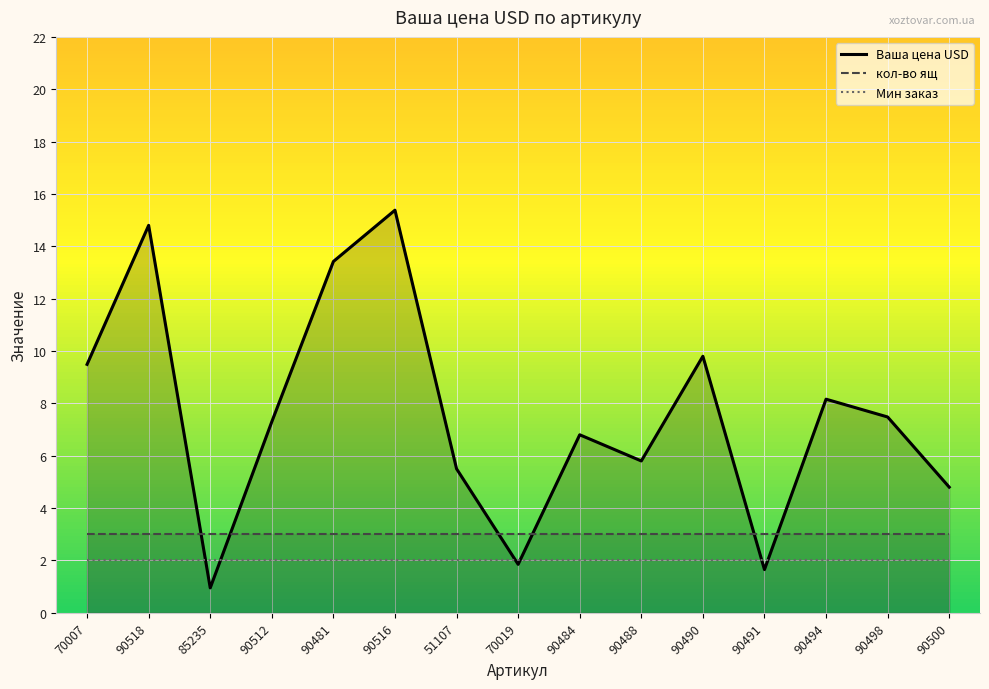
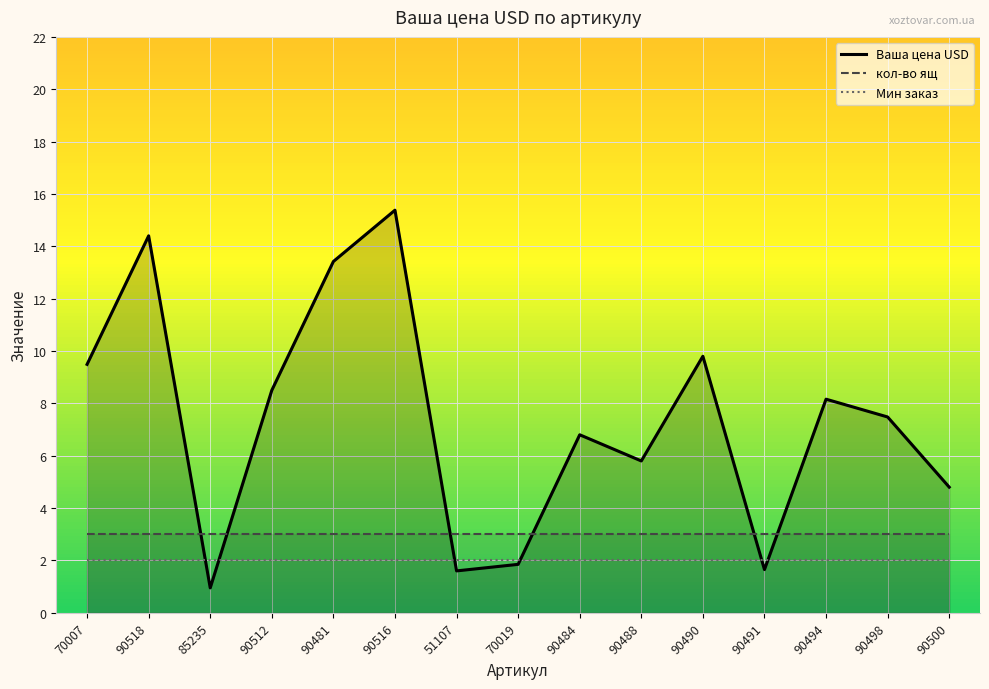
Ваша цена USD, 90518: 14.8 -> 14.4
Ваша цена USD, 90512: 7.3 -> 8.5
Ваша цена USD, 51107: 5.5 -> 1.6
